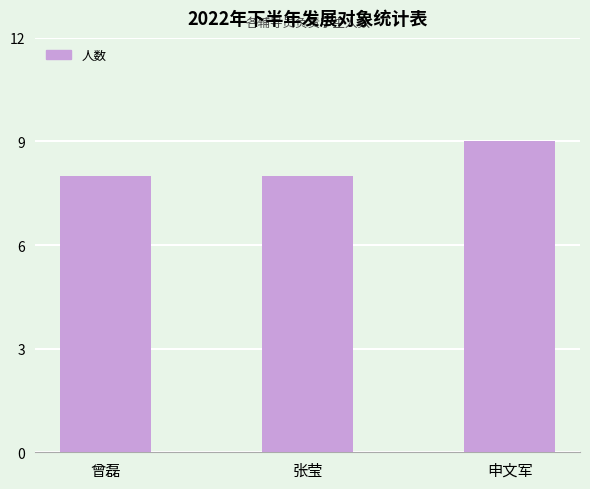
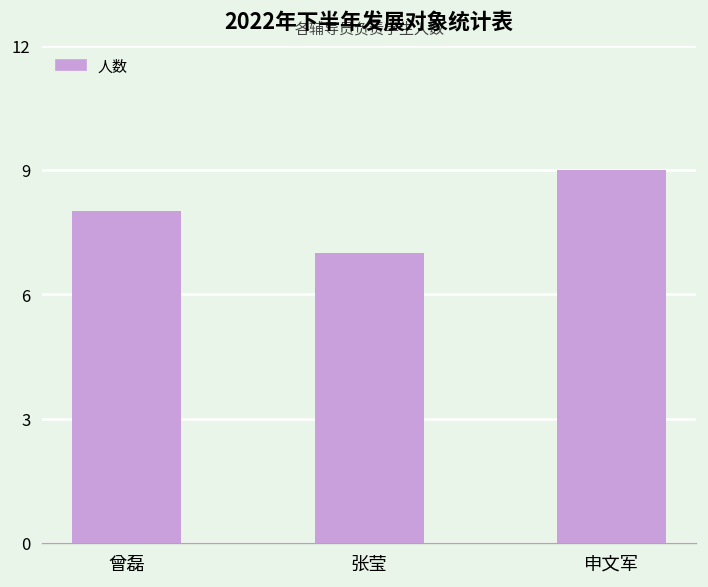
张莹: 8 -> 7
